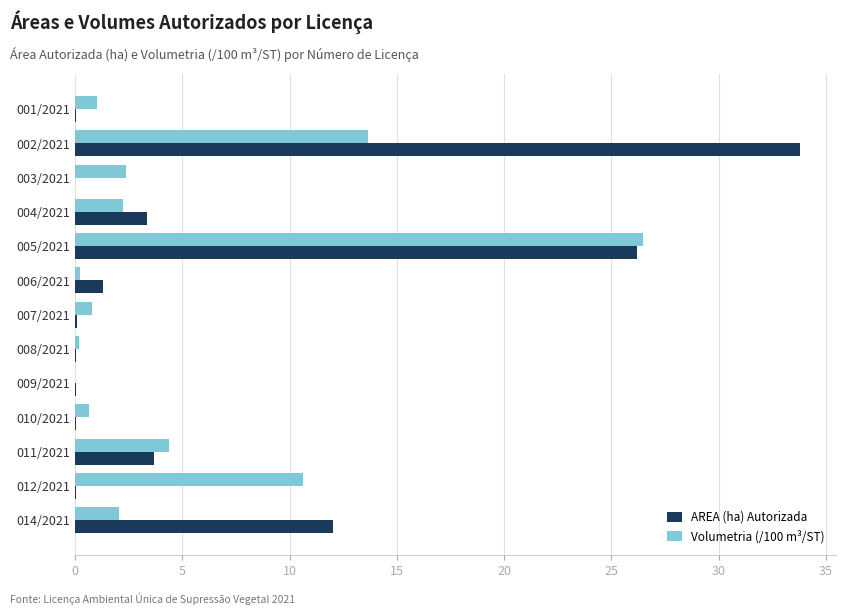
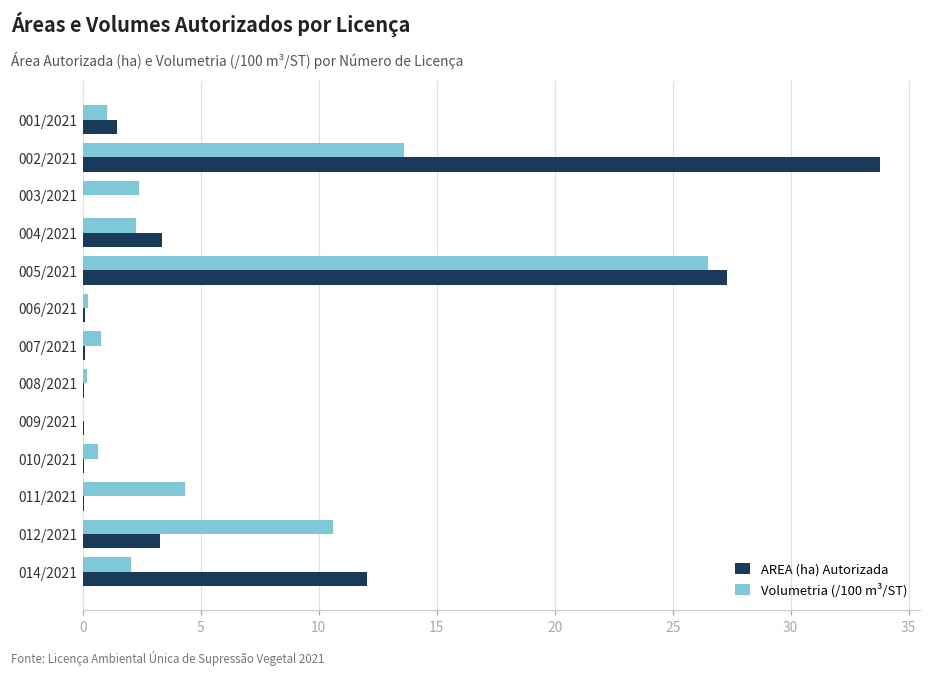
AREA (ha) Autorizada, 001/2021: 0.0 -> 1.5
AREA (ha) Autorizada, 005/2021: 26.2 -> 27.3
AREA (ha) Autorizada, 006/2021: 1.3 -> 0.1
AREA (ha) Autorizada, 011/2021: 3.7 -> 0.1
AREA (ha) Autorizada, 012/2021: 0.0 -> 3.3
